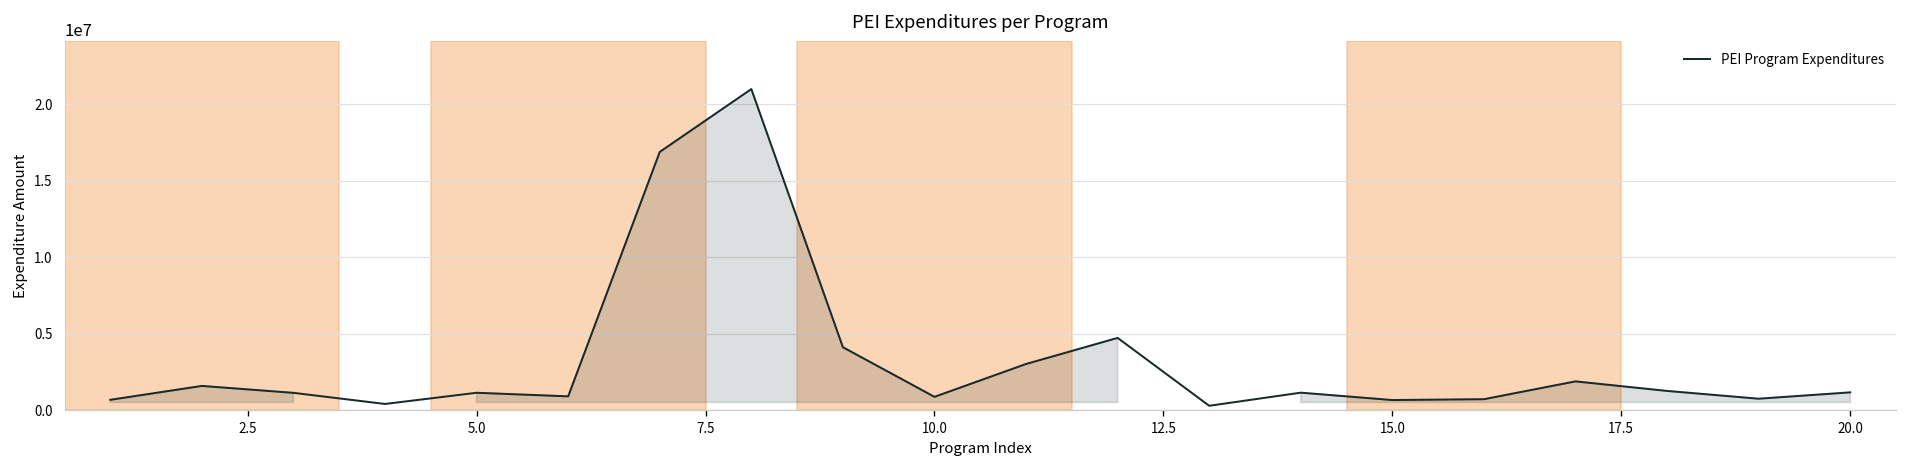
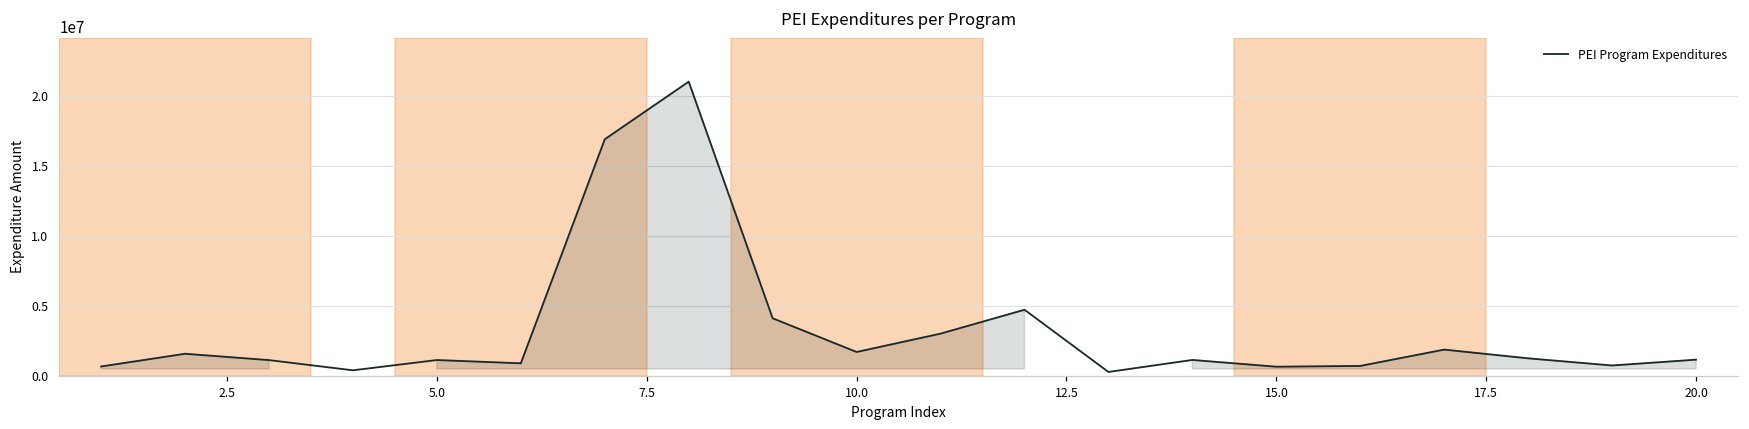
10.0: 900000 -> 1700000
